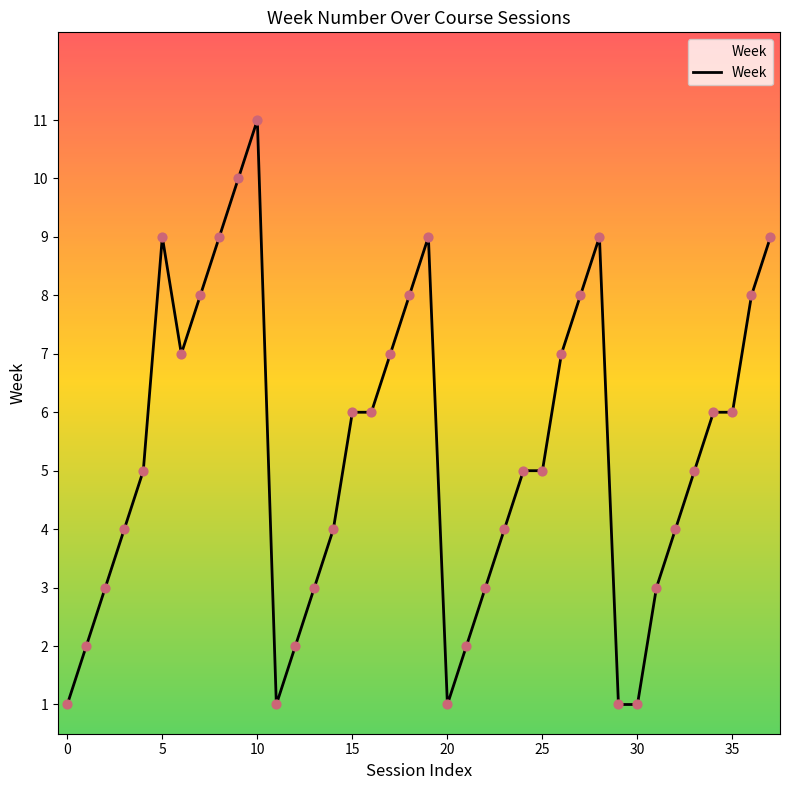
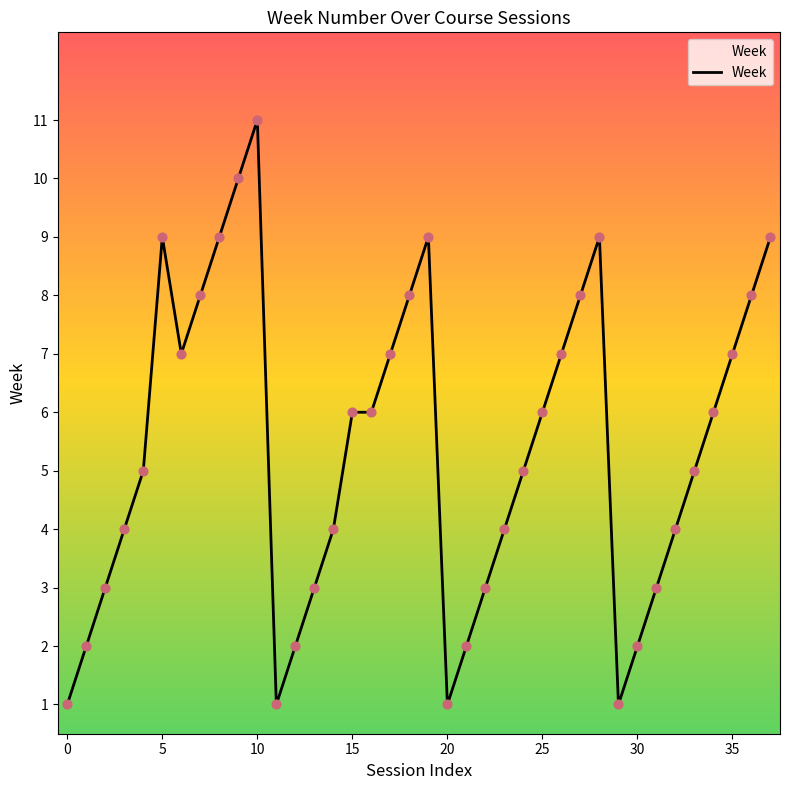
25: 5 -> 6
30: 1 -> 2
35: 6 -> 7
